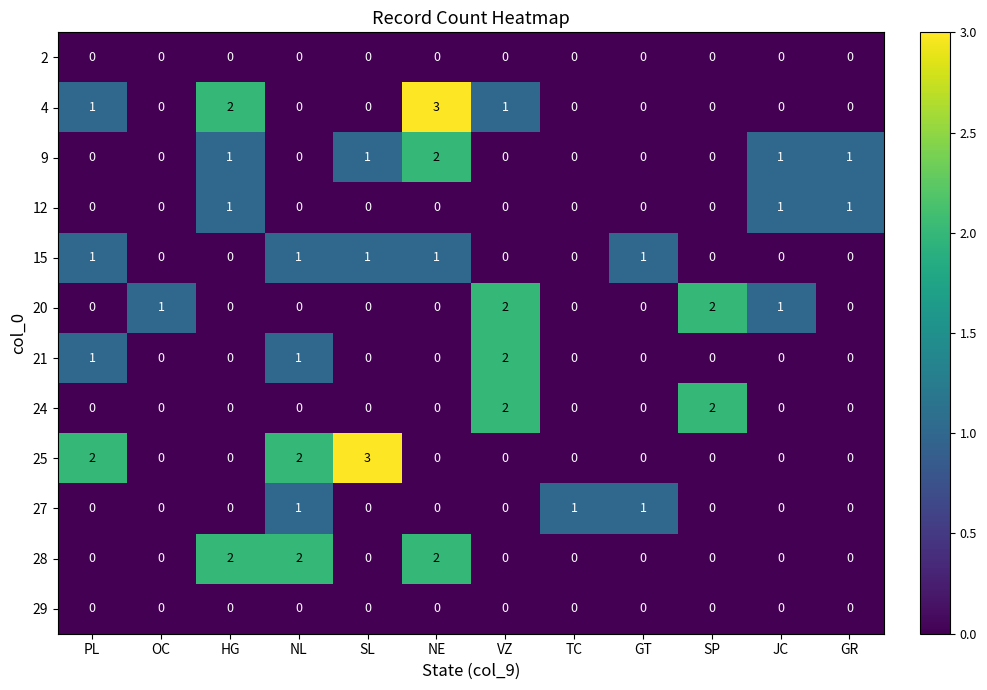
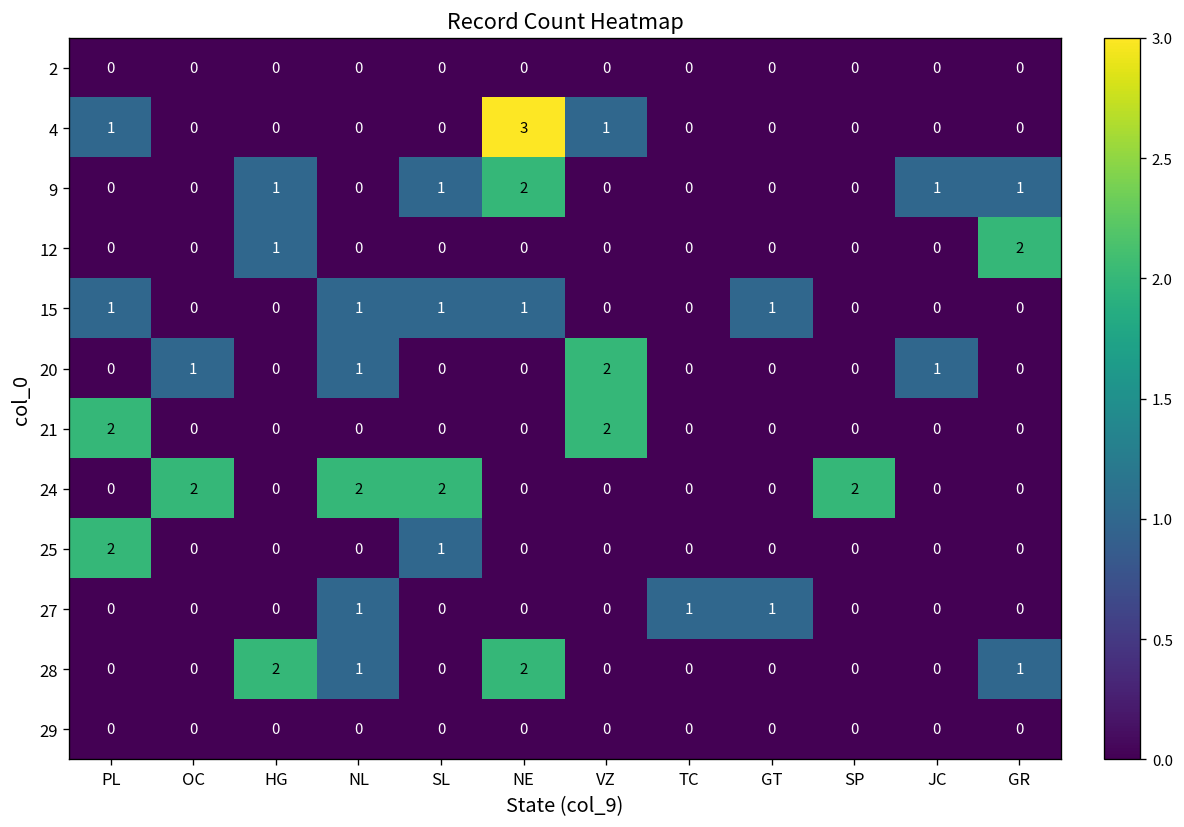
4, HG: 2 -> 0
12, JC: 1 -> 0
12, GR: 1 -> 2
20, NL: 0 -> 1
20, SP: 2 -> 0
21, PL: 1 -> 2
21, NL: 1 -> 0
24, OC: 0 -> 2
24, NL: 0 -> 2
24, SL: 0 -> 2
24, VZ: 2 -> 0
25, NL: 2 -> 0
25, SL: 3 -> 1
28, NL: 2 -> 1
28, GR: 0 -> 1
